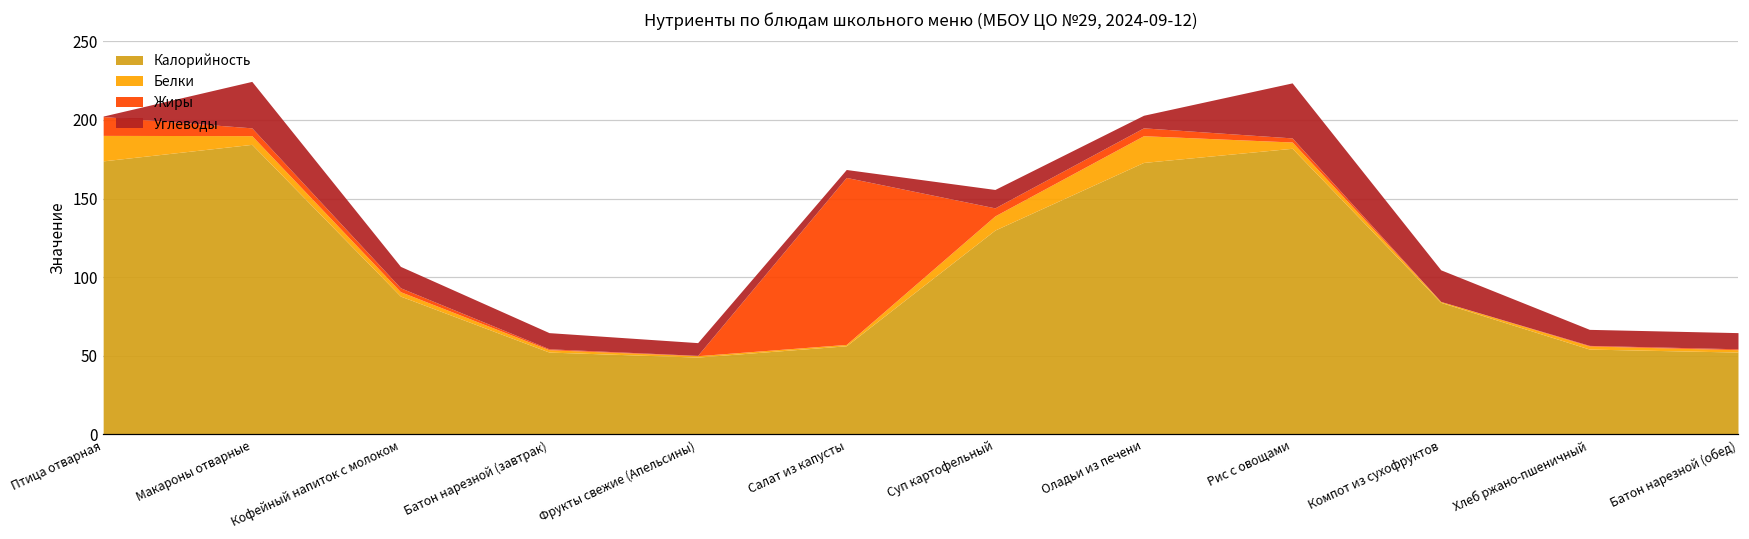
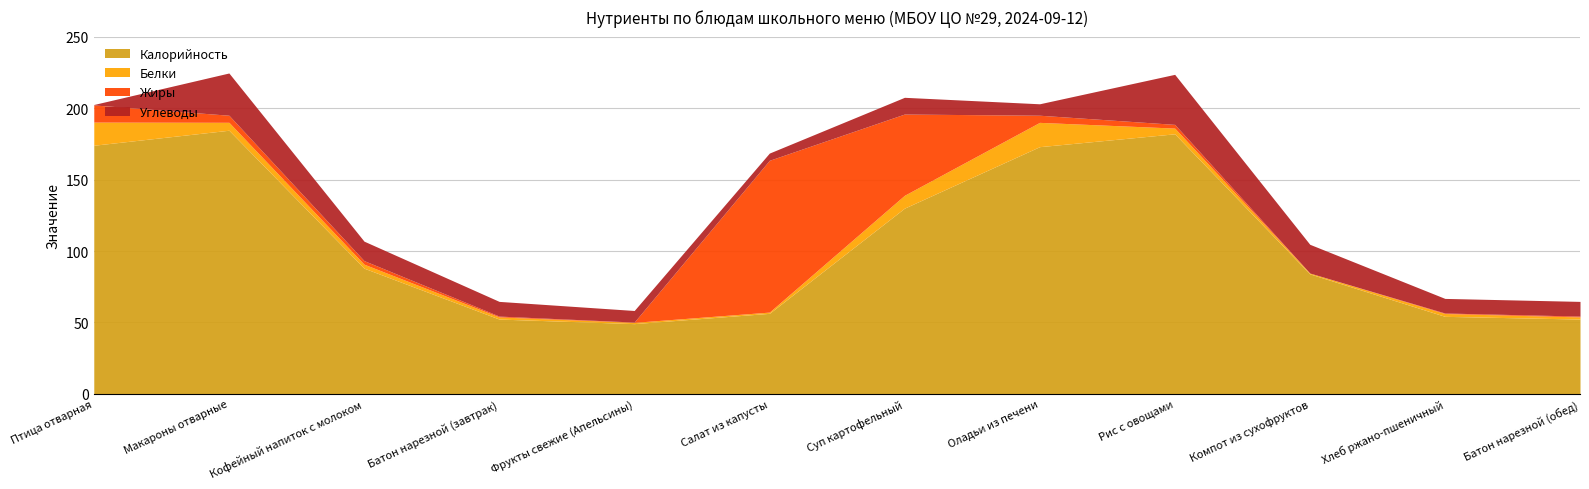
Жиры, Суп картофельный: 5 -> 57
